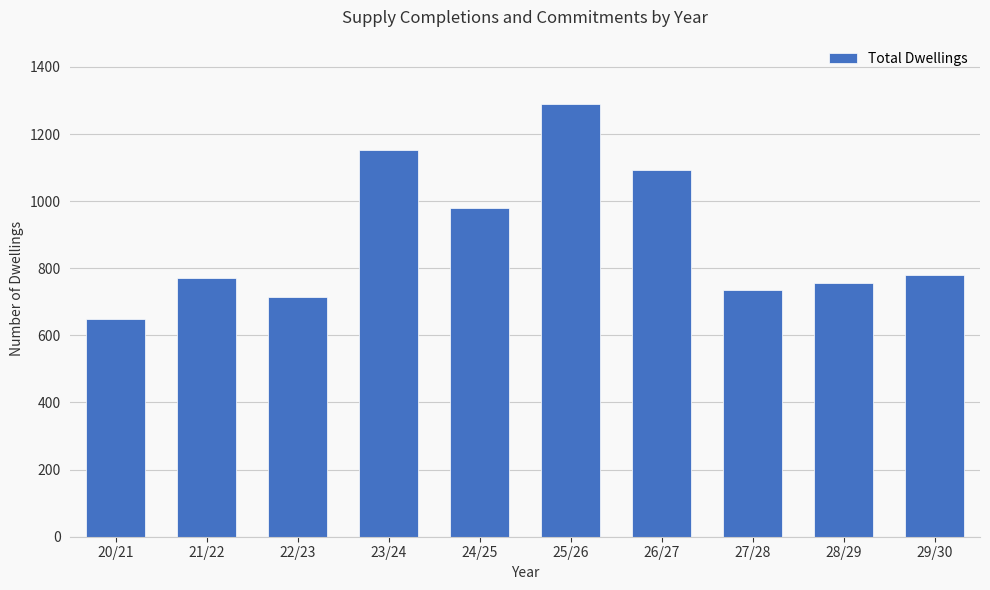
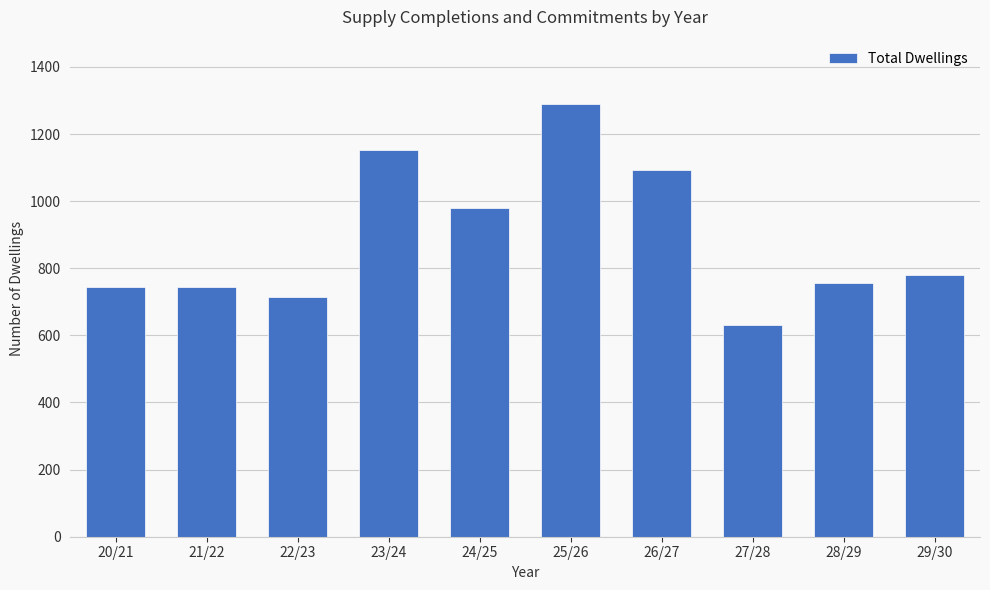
20/21: 650 -> 750
21/22: 770 -> 740
27/28: 740 -> 630
